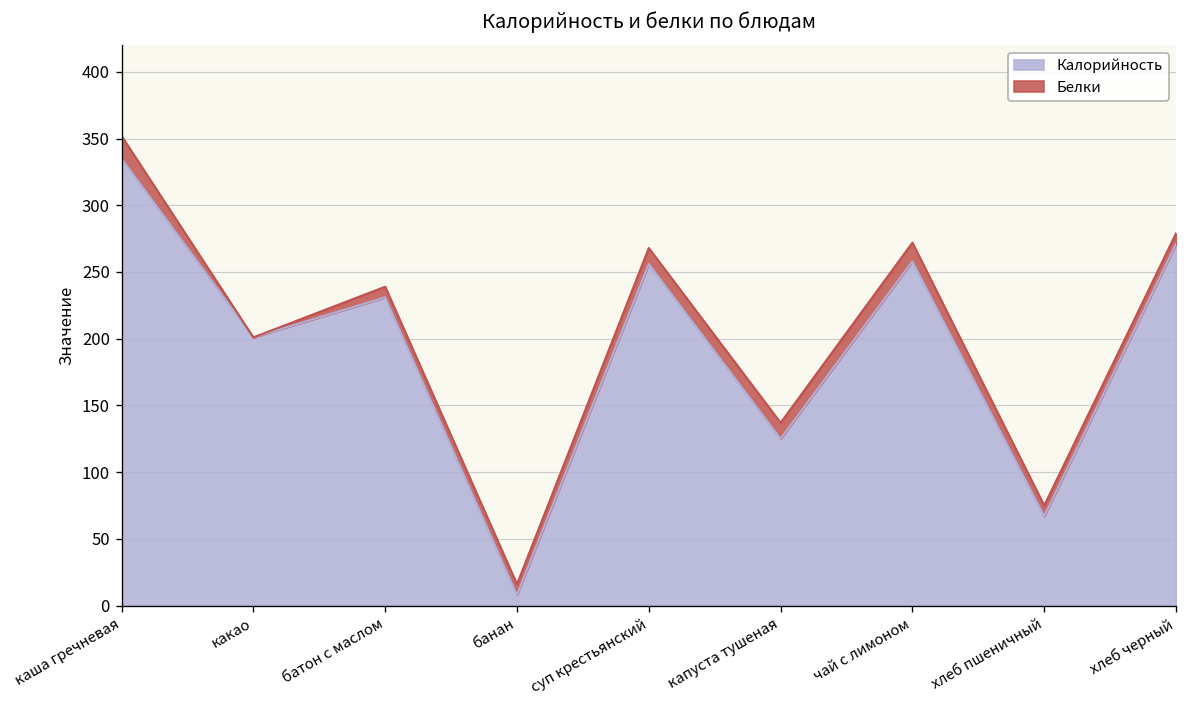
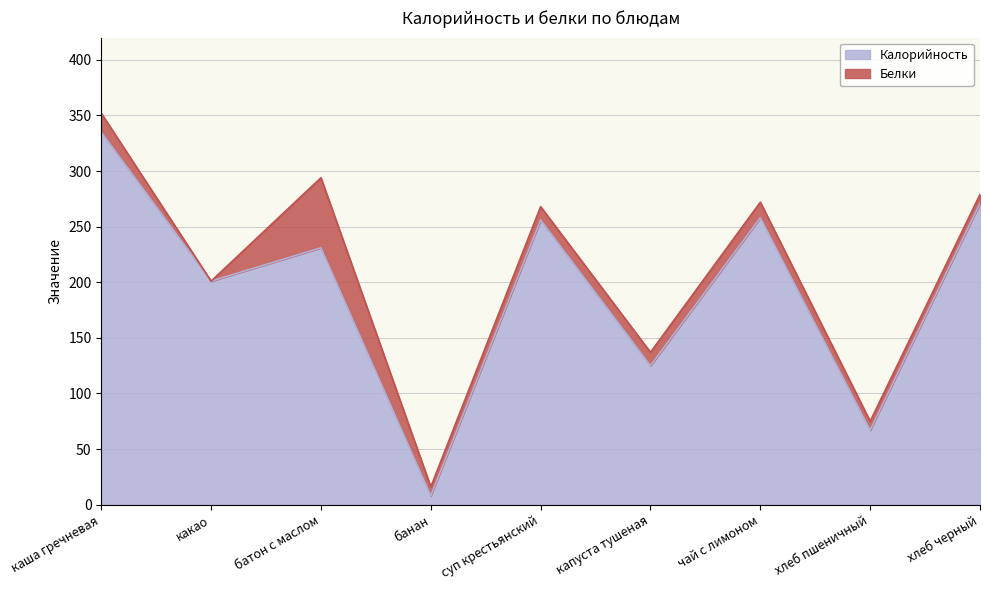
Белки, батон с маслом: 8 -> 63
